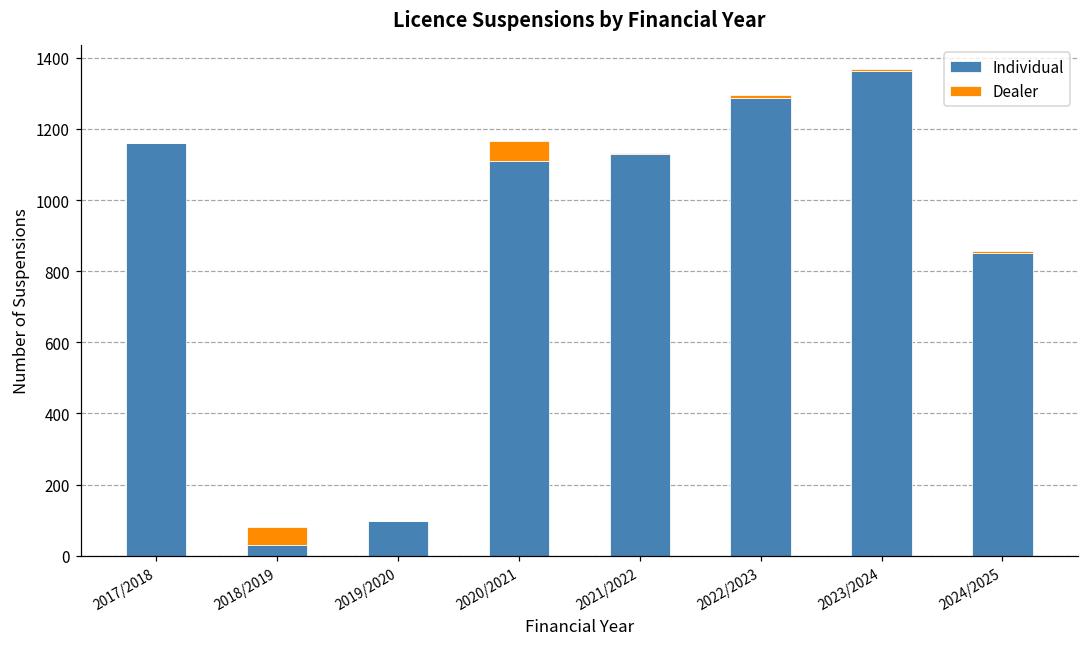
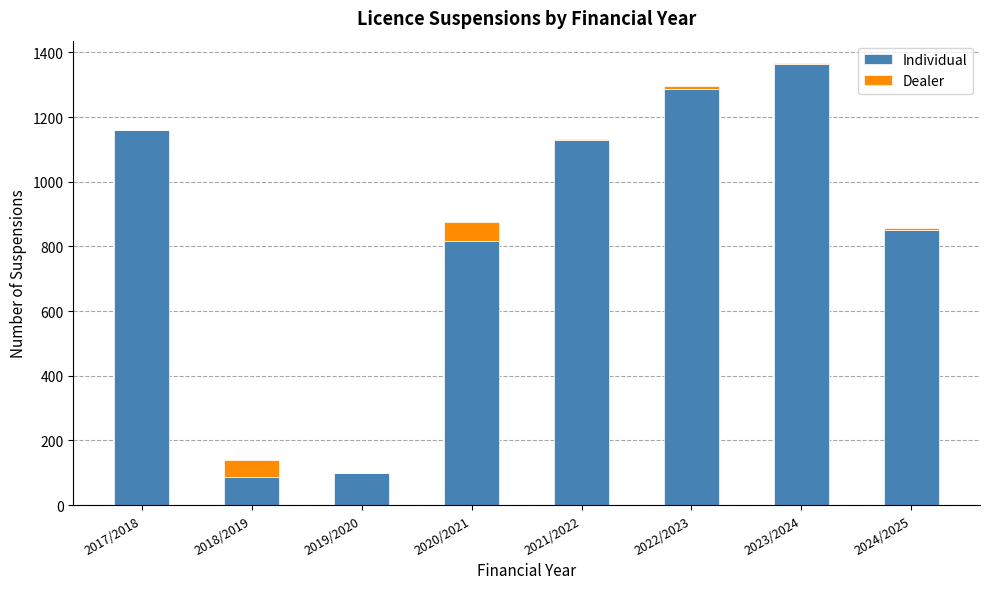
Individual, 2018/2019: 30 -> 90
Individual, 2020/2021: 1110 -> 820
